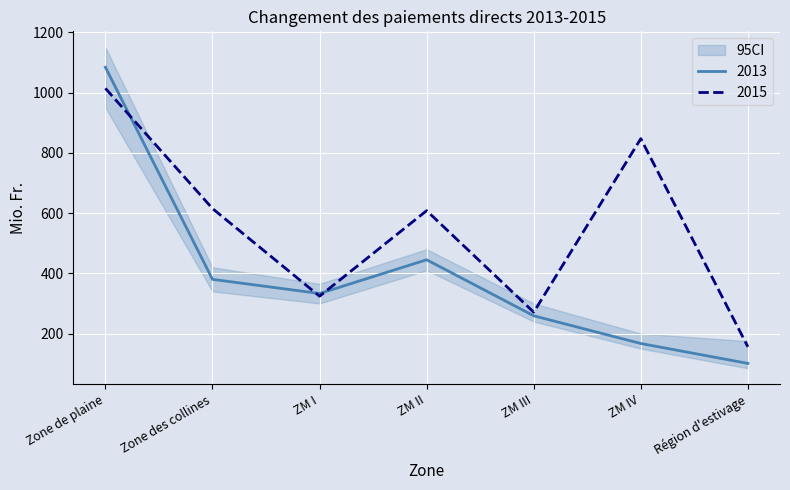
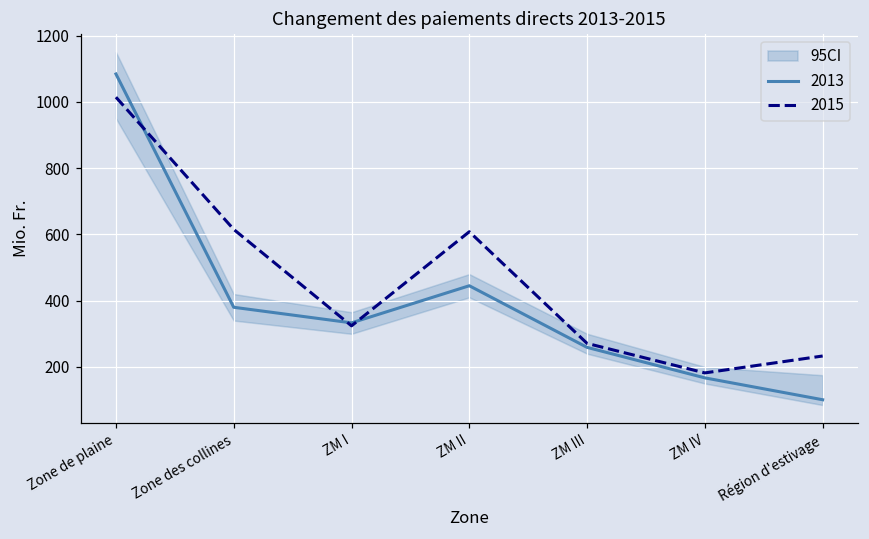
2015, ZM IV: 850 -> 180
2015, Région d'estivage: 160 -> 230
